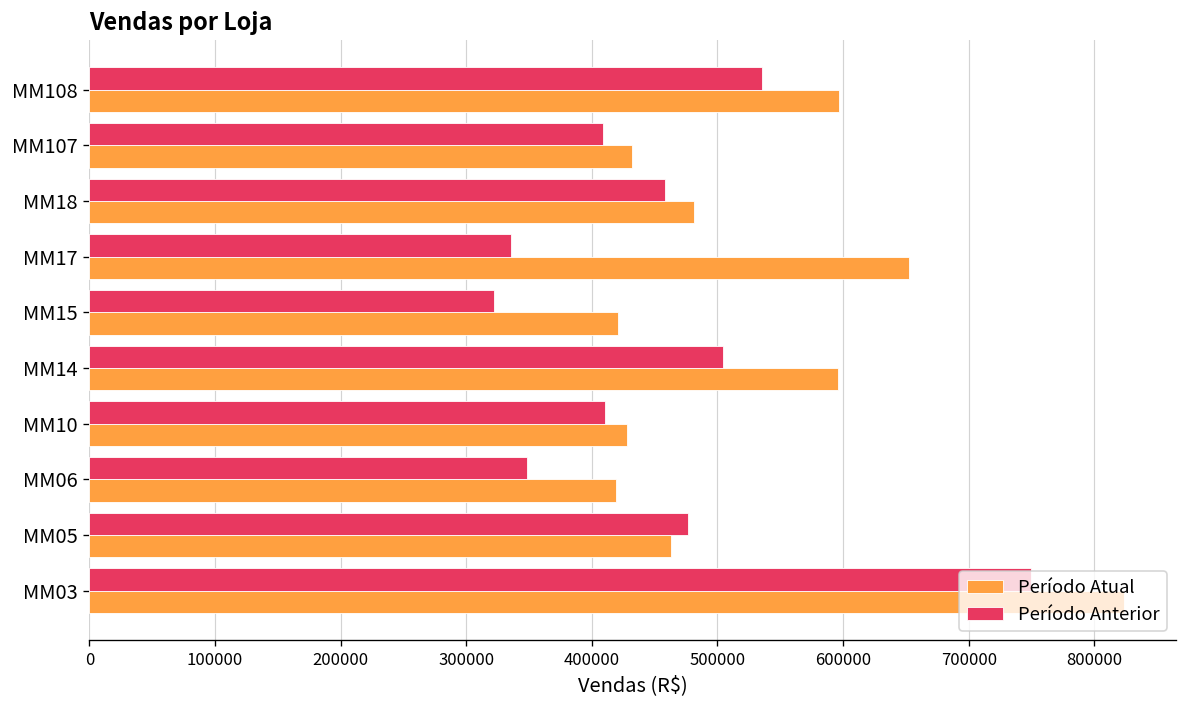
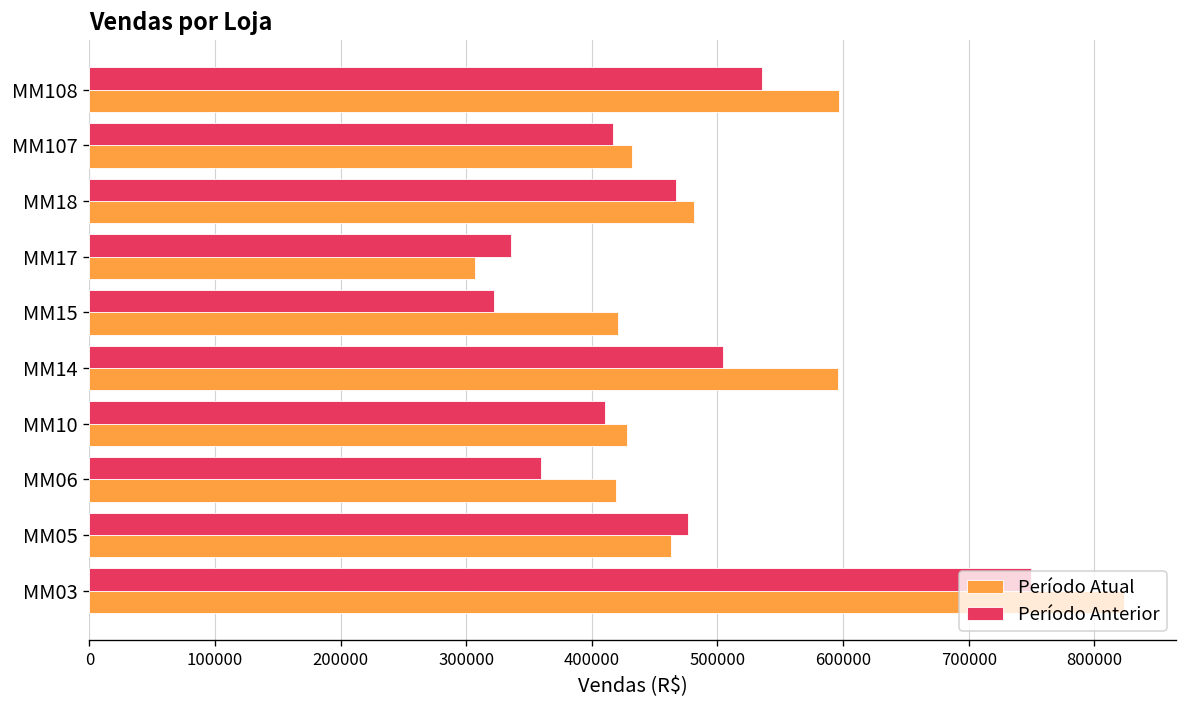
Período Anterior, MM107: 409000 -> 417000
Período Anterior, MM18: 458000 -> 467000
Período Atual, MM17: 652000 -> 307000
Período Anterior, MM06: 349000 -> 359000
